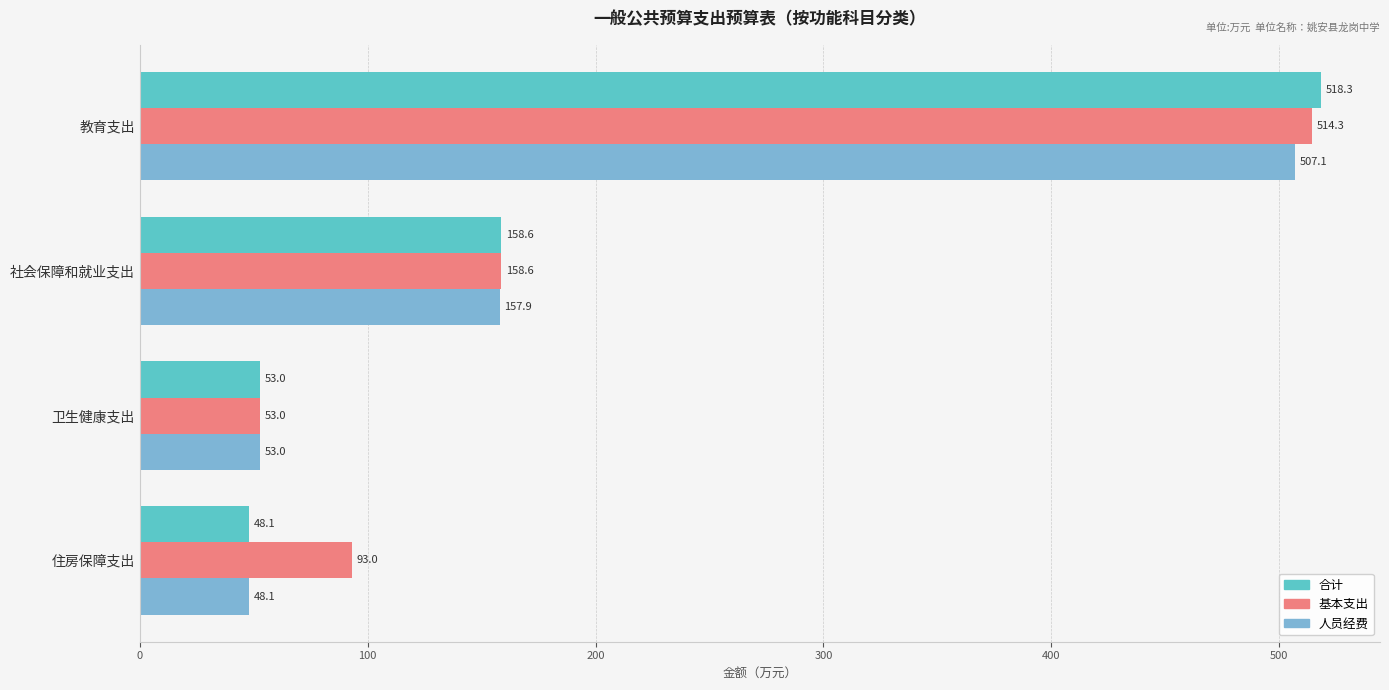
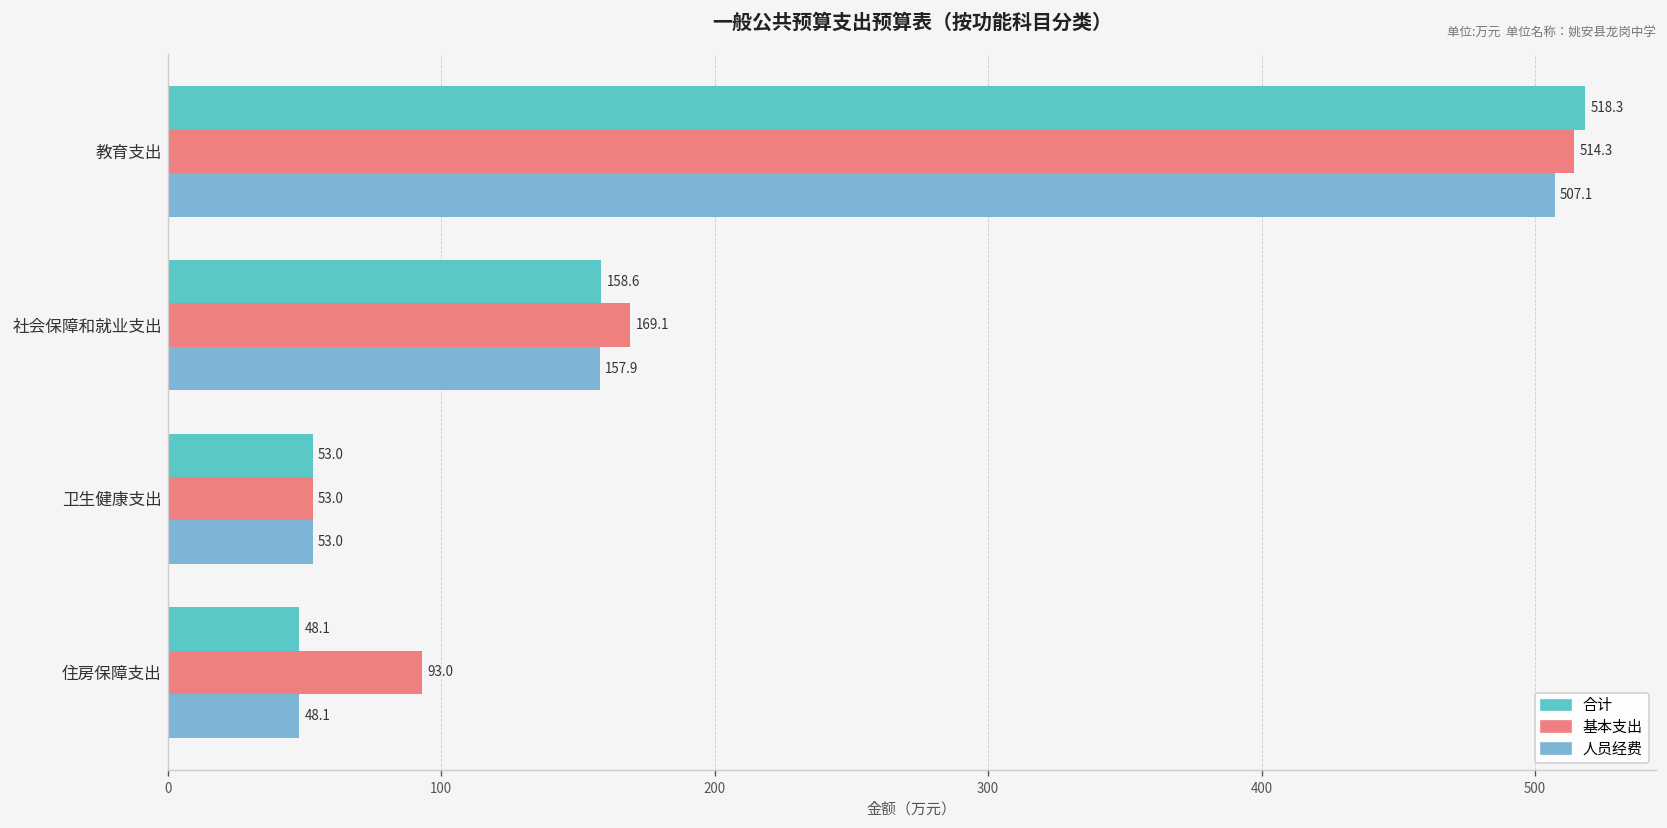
基本支出, 社会保障和就业支出: 158.6 -> 169.1
